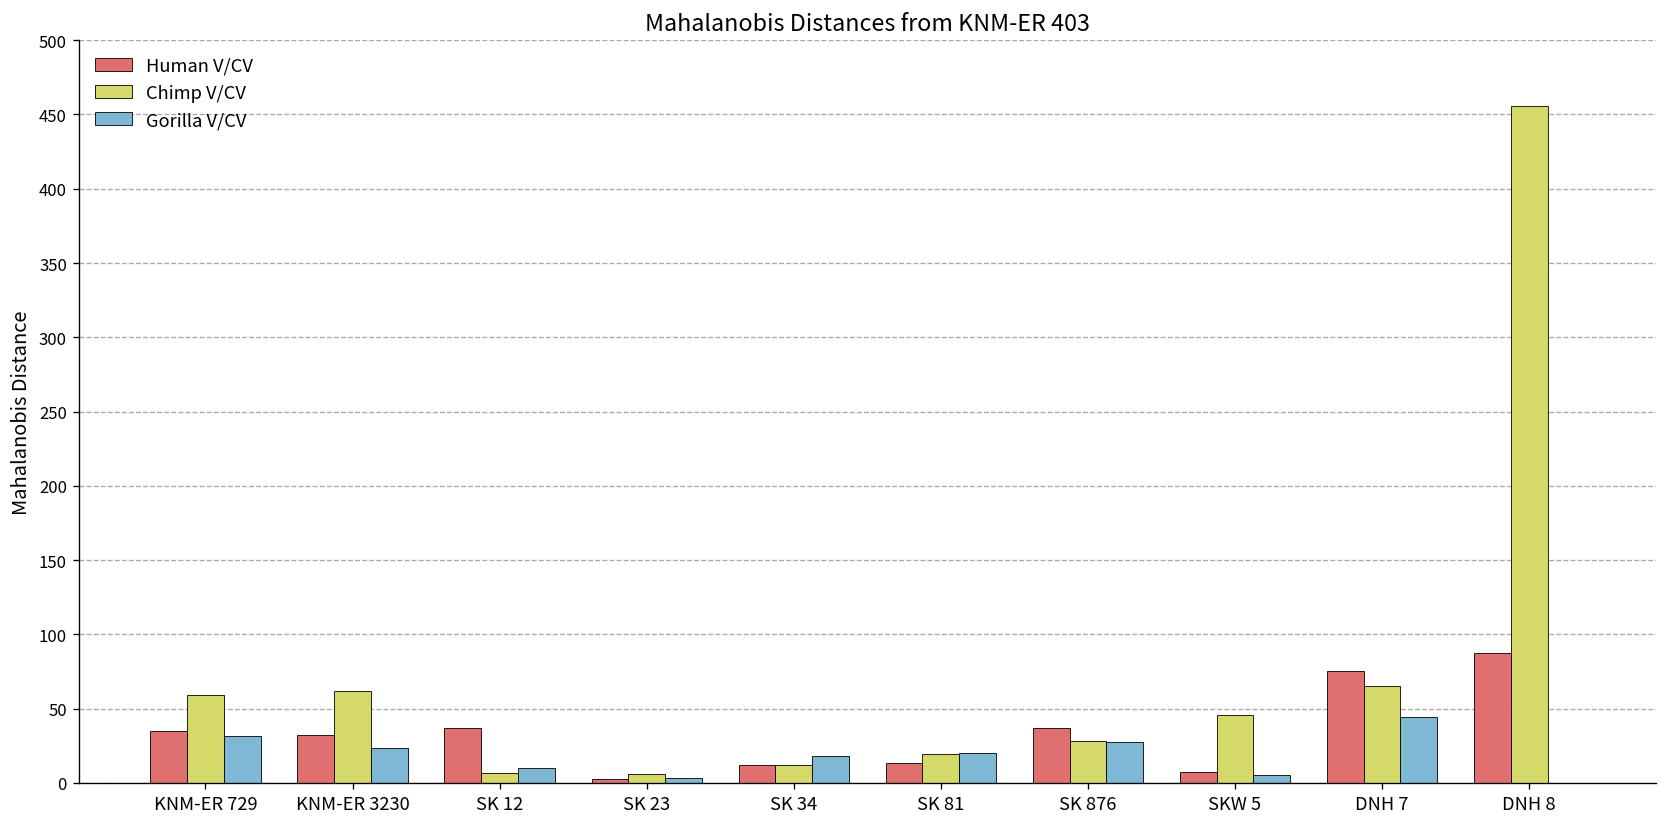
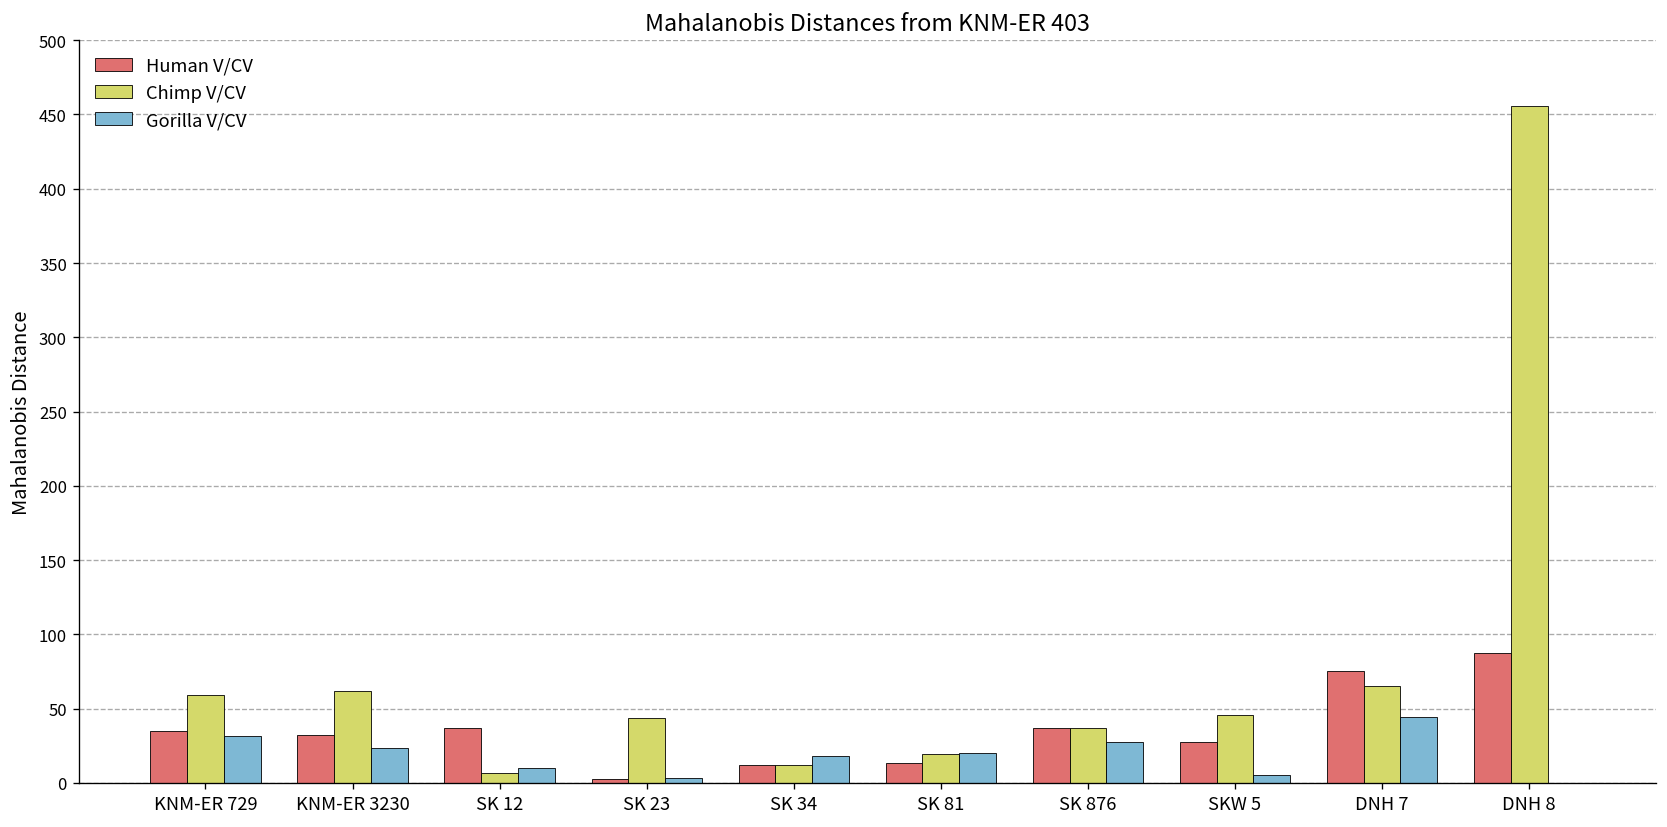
Chimp V/CV, SK 23: 6 -> 44
Chimp V/CV, SK 876: 28 -> 37
Human V/CV, SKW 5: 7 -> 28
